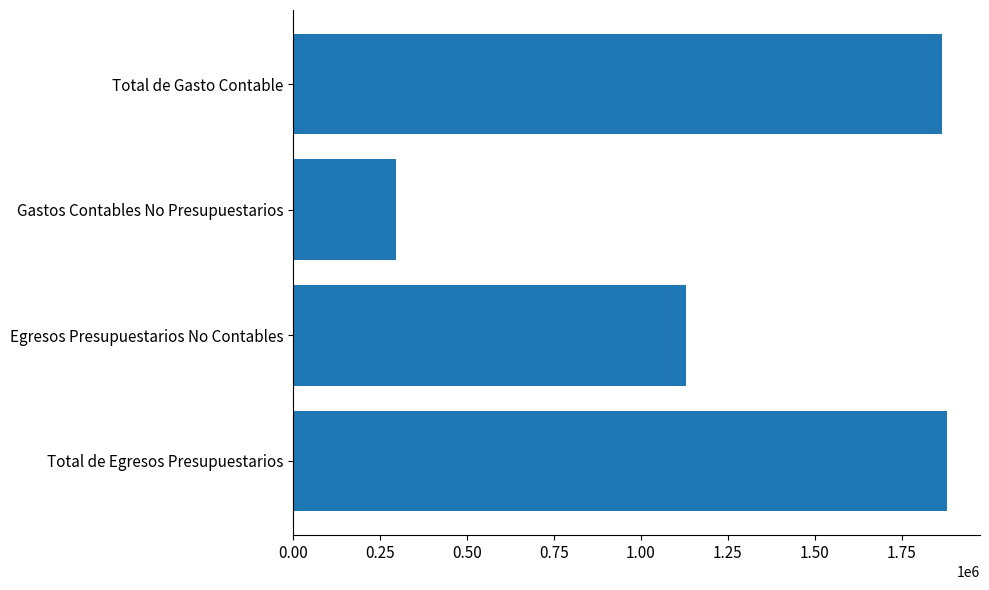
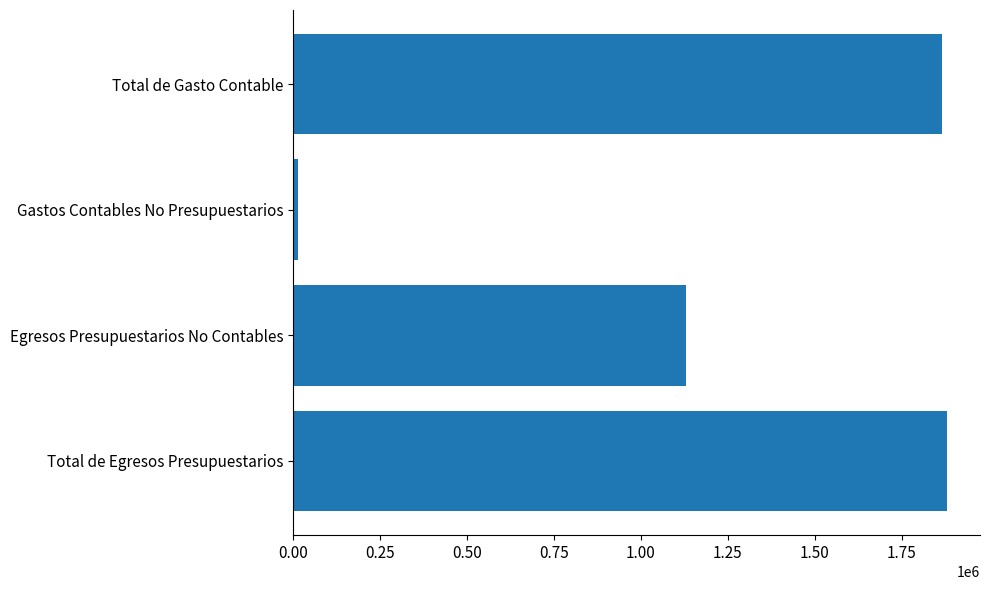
Gastos Contables No Presupuestarios: 300000 -> 10000
